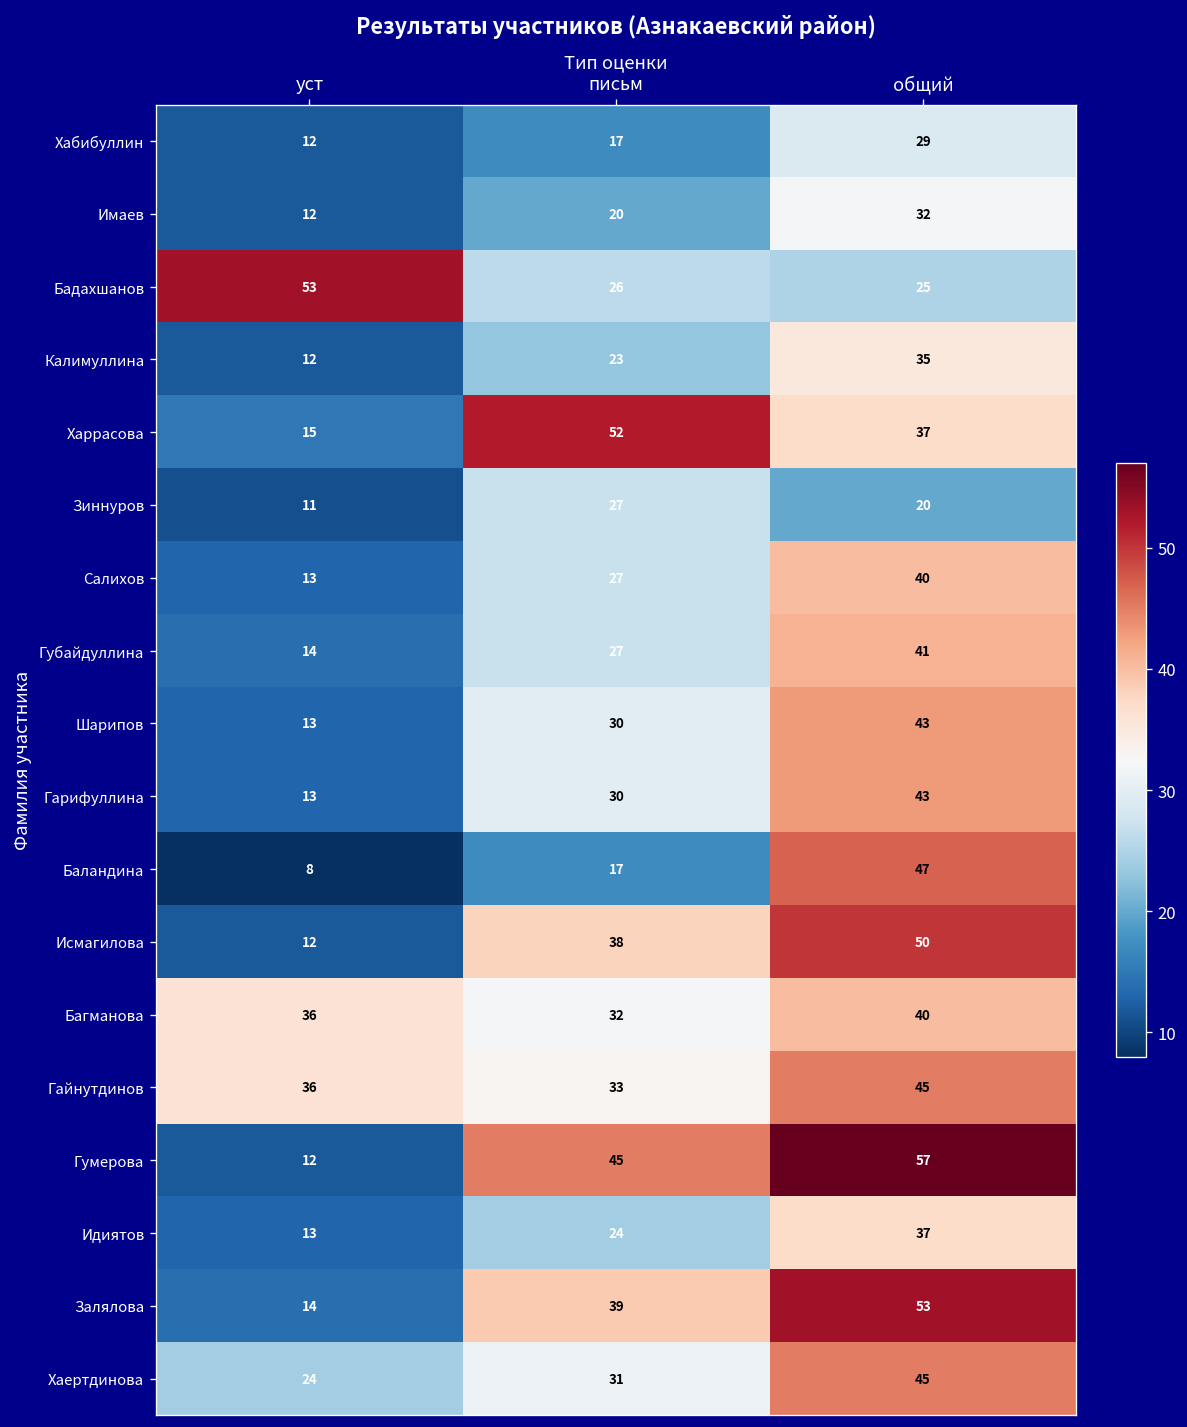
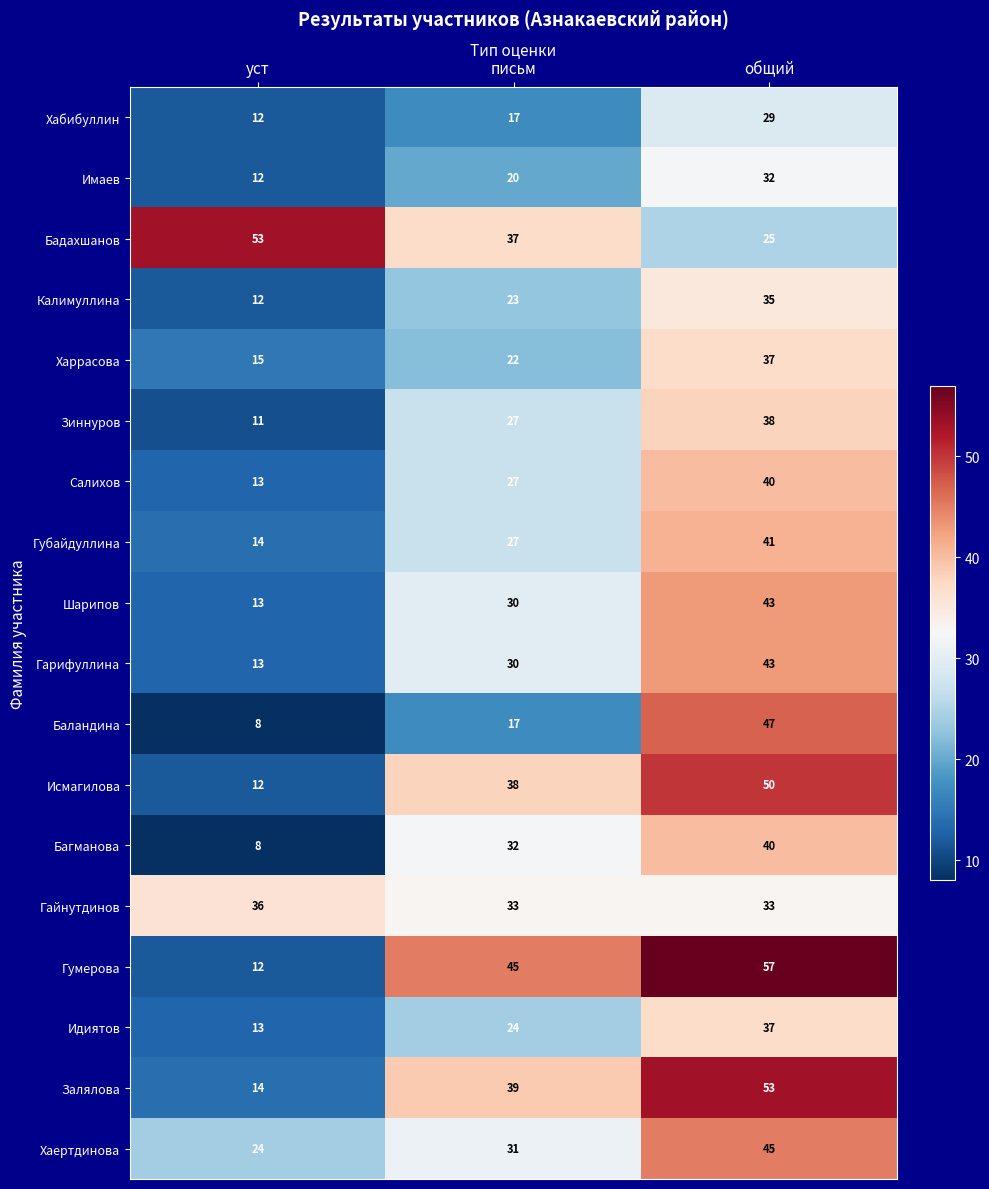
Бадахшанов, письм: 26 -> 37
Харрасова, письм: 52 -> 22
Зиннуров, общий: 20 -> 38
Багманова, уст: 36 -> 8
Гайнутдинов, общий: 45 -> 33
